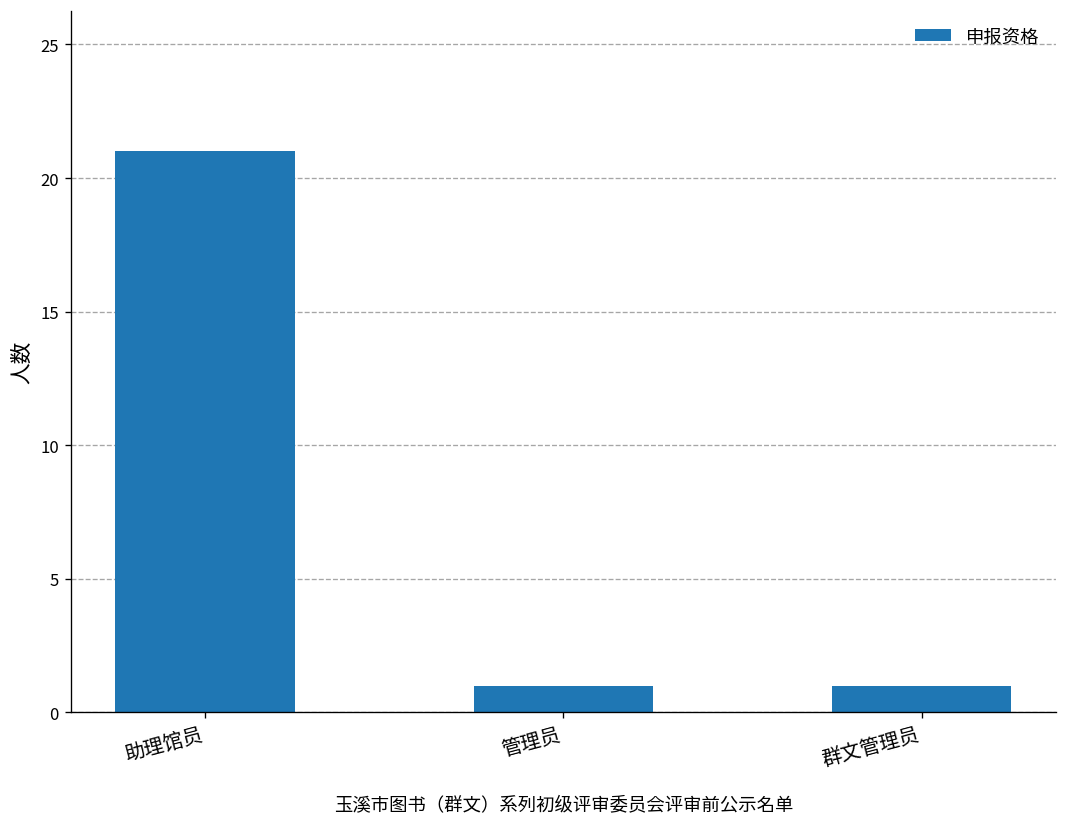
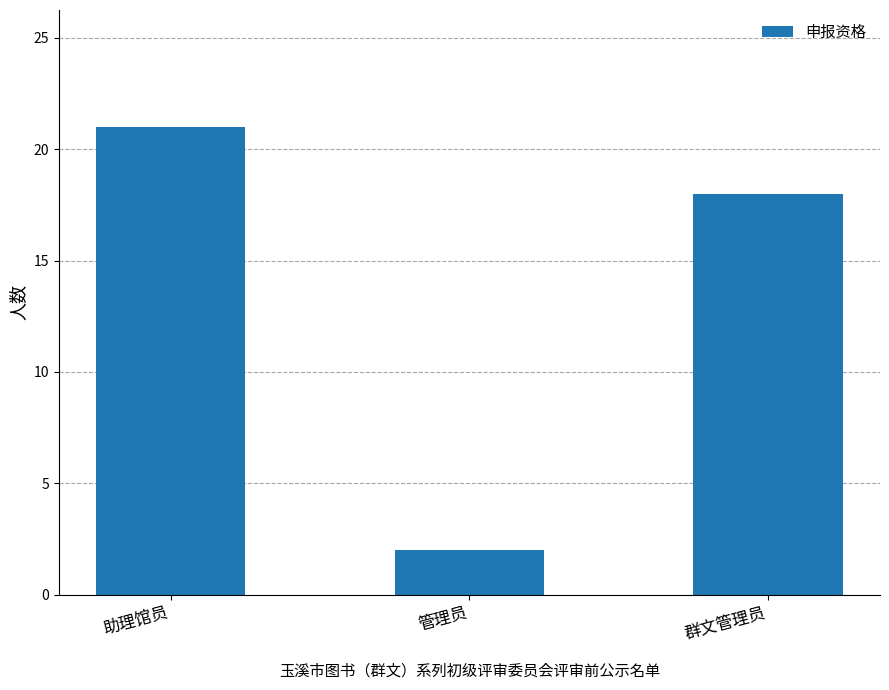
管理员: 1 -> 2
群文管理员: 1 -> 18
